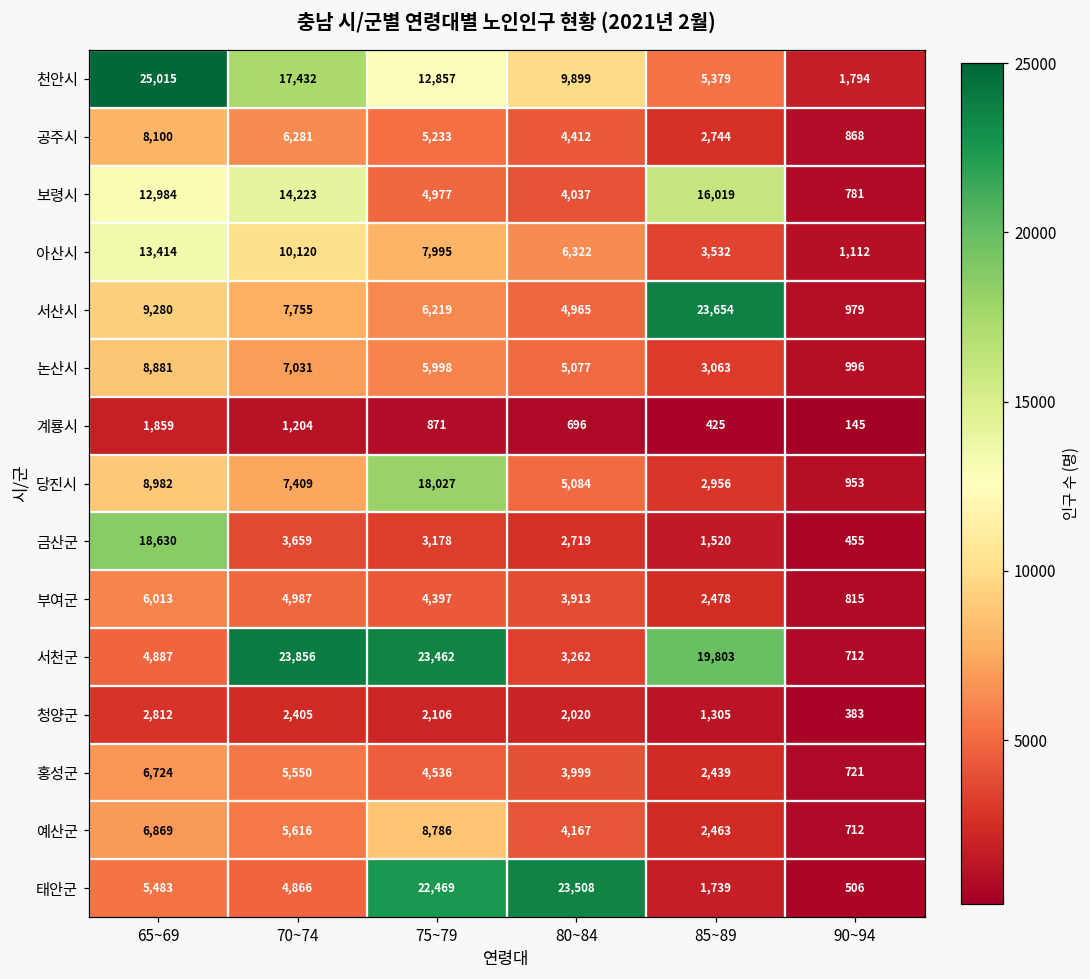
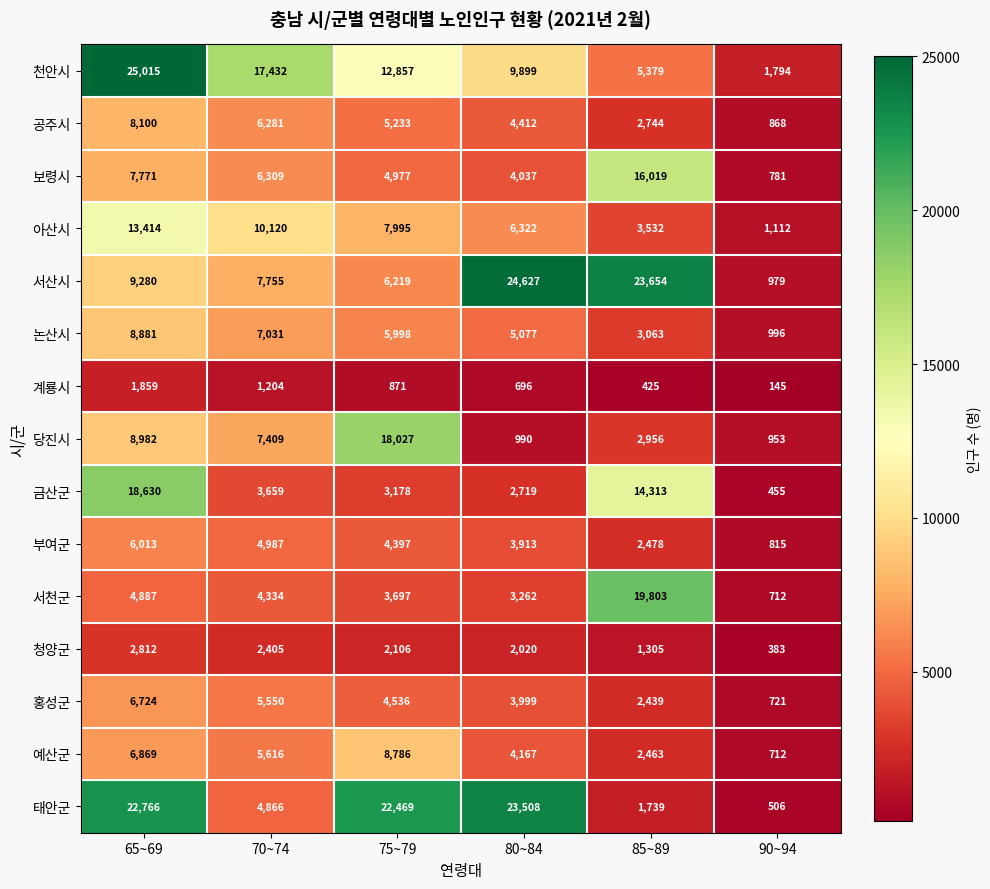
보령시, 65~69: 12,984 -> 7,771
보령시, 70~74: 14,223 -> 6,309
서산시, 80~84: 4,965 -> 24,627
당진시, 80~84: 5,084 -> 990
금산군, 85~89: 1,520 -> 14,313
서천군, 70~74: 23,856 -> 4,334
서천군, 75~79: 23,462 -> 3,697
태안군, 65~69: 5,483 -> 22,766
